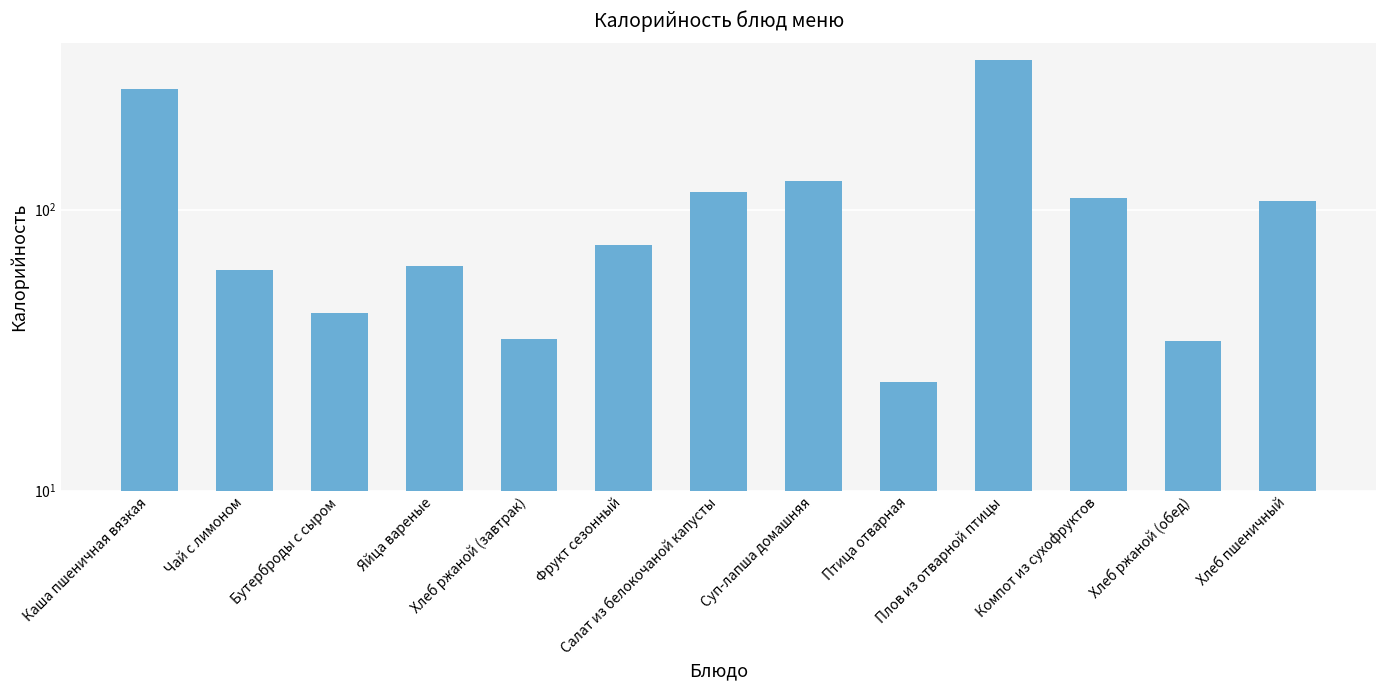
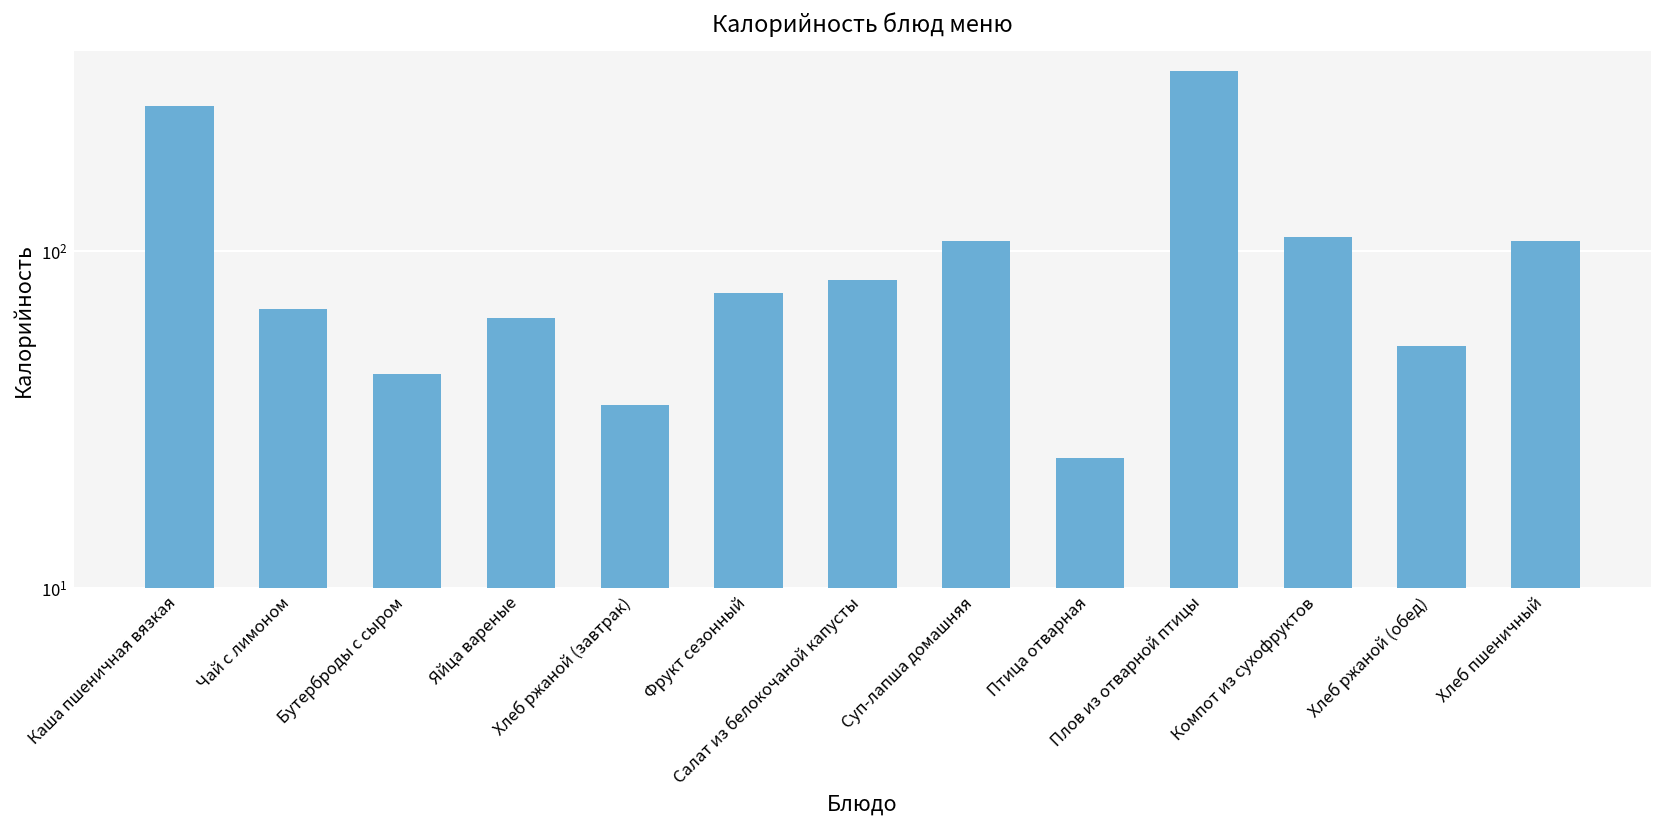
Чай с лимоном: 61 -> 67
Салат из белокочаной капусты: 116 -> 82
Суп-лапша домашняя: 130 -> 106
Хлеб ржаной (обед): 34 -> 52
